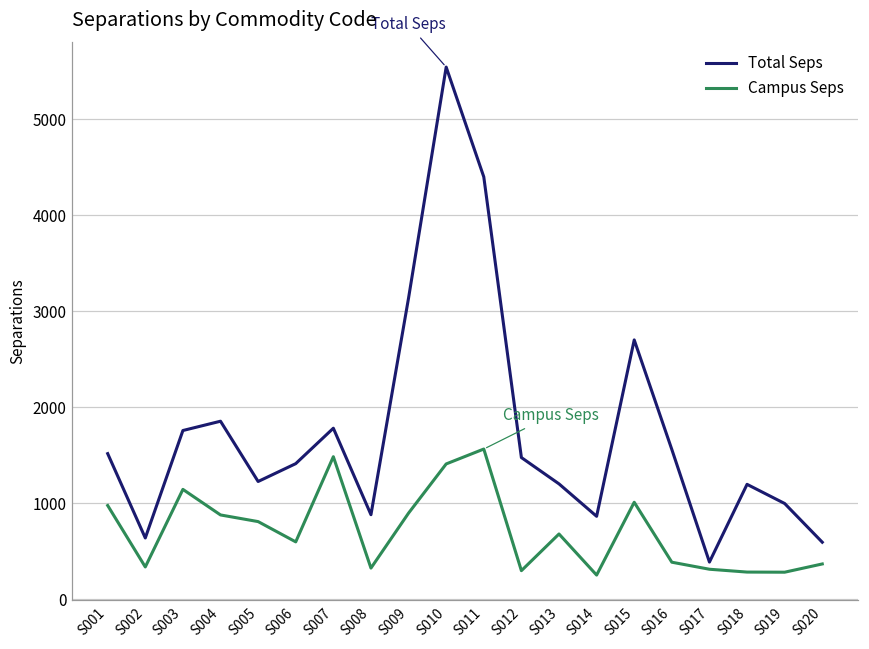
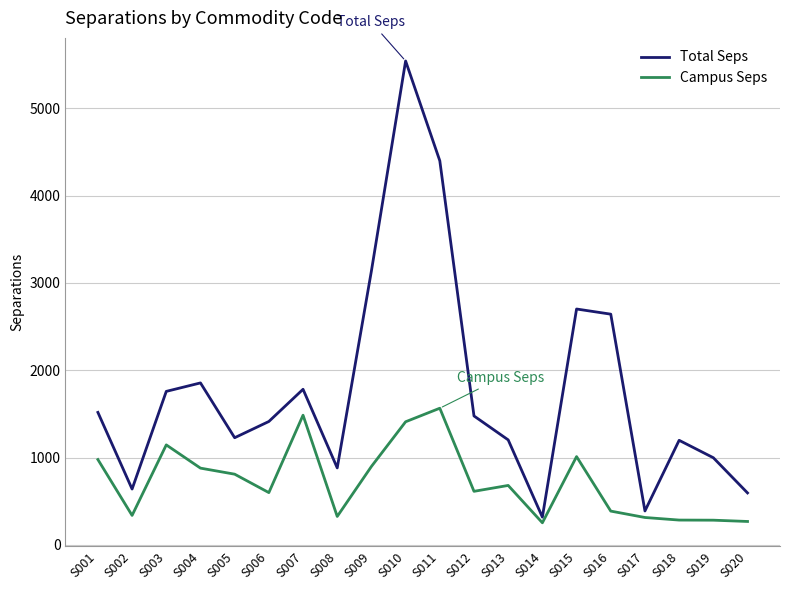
Campus Seps, S012: 300 -> 600
Total Seps, S014: 900 -> 300
Total Seps, S016: 1600 -> 2600
Campus Seps, S020: 400 -> 300
